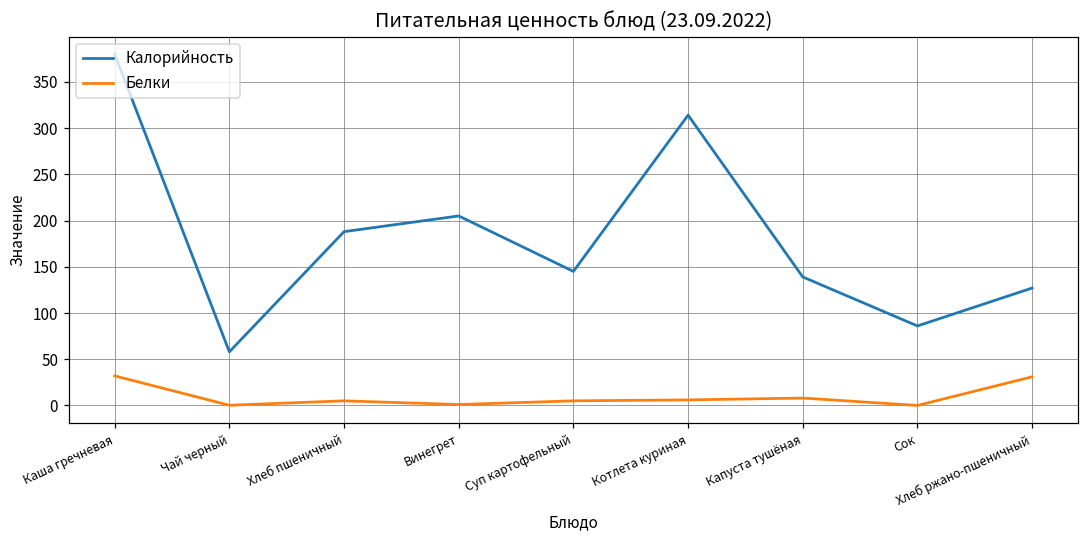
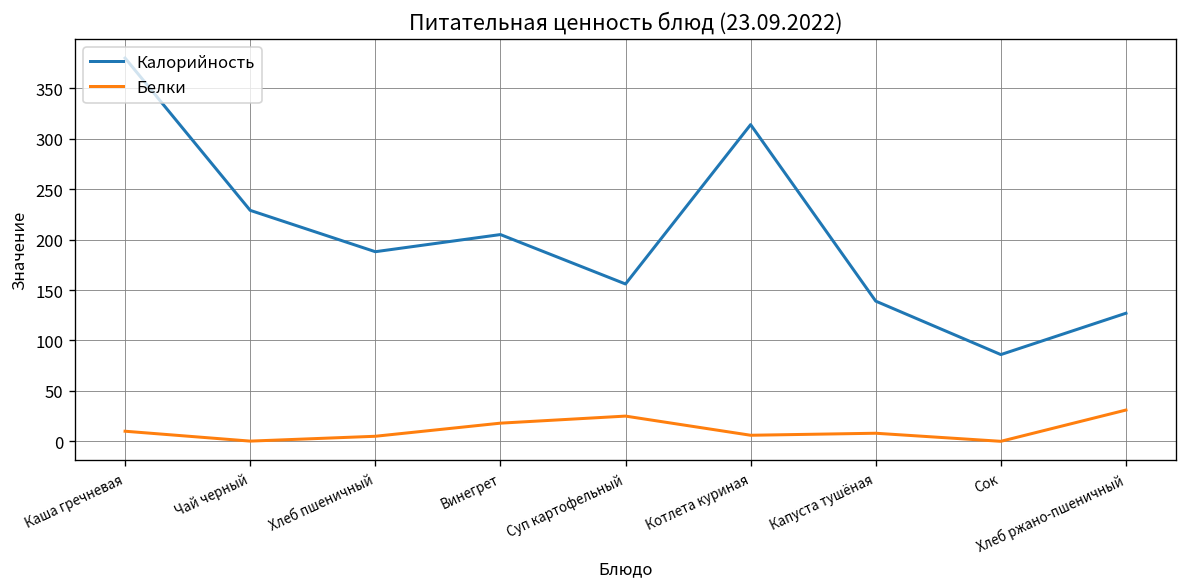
Белки, Каша гречневая: 30 -> 10
Калорийность, Чай черный: 60 -> 230
Белки, Винегрет: 0 -> 20
Калорийность, Суп картофельный: 150 -> 160
Белки, Суп картофельный: 10 -> 30
